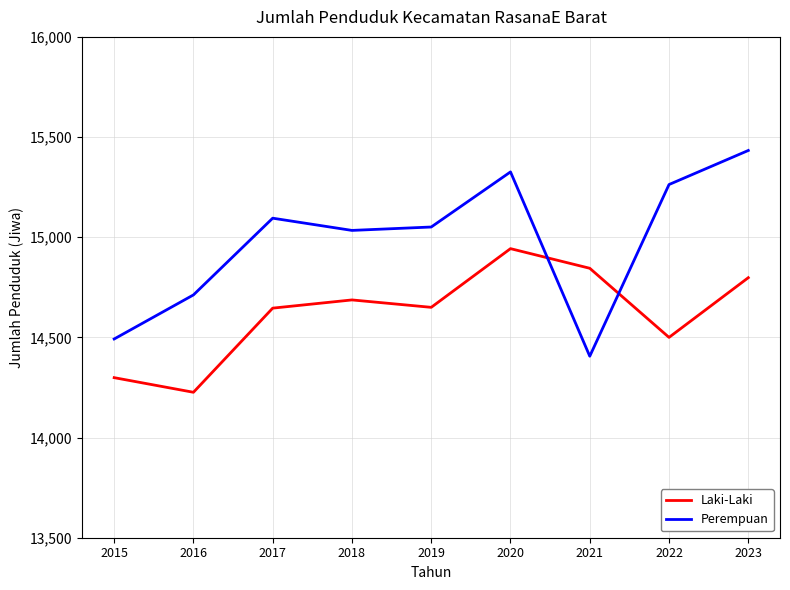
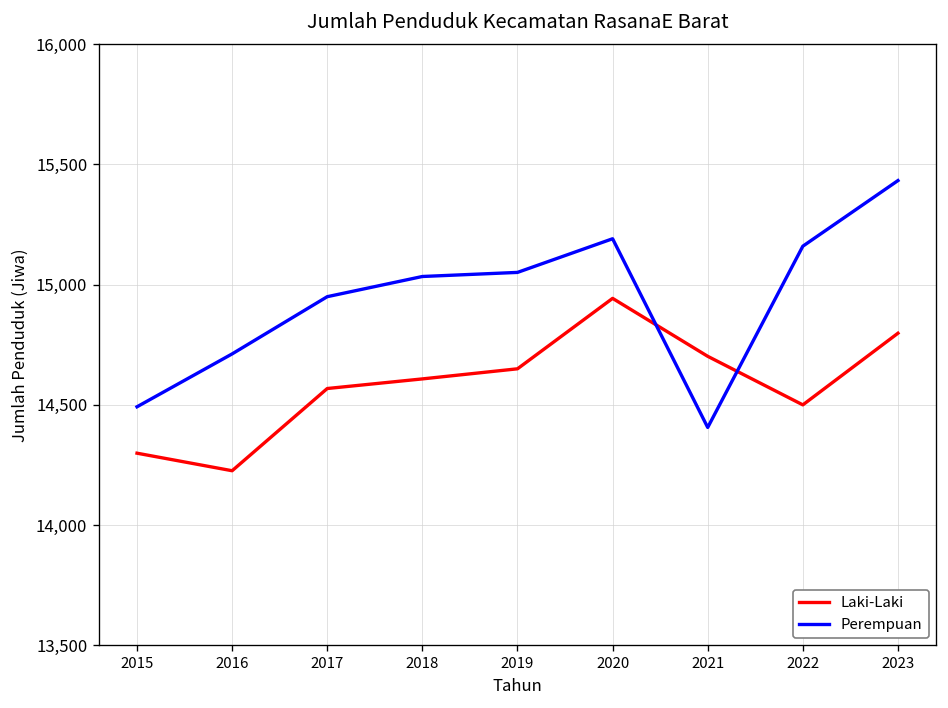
Laki-Laki, 2017: 14,650 -> 14,570
Perempuan, 2017: 15,100 -> 14,950
Laki-Laki, 2018: 14,690 -> 14,610
Perempuan, 2020: 15,330 -> 15,190
Laki-Laki, 2021: 14,850 -> 14,700
Perempuan, 2022: 15,260 -> 15,160
